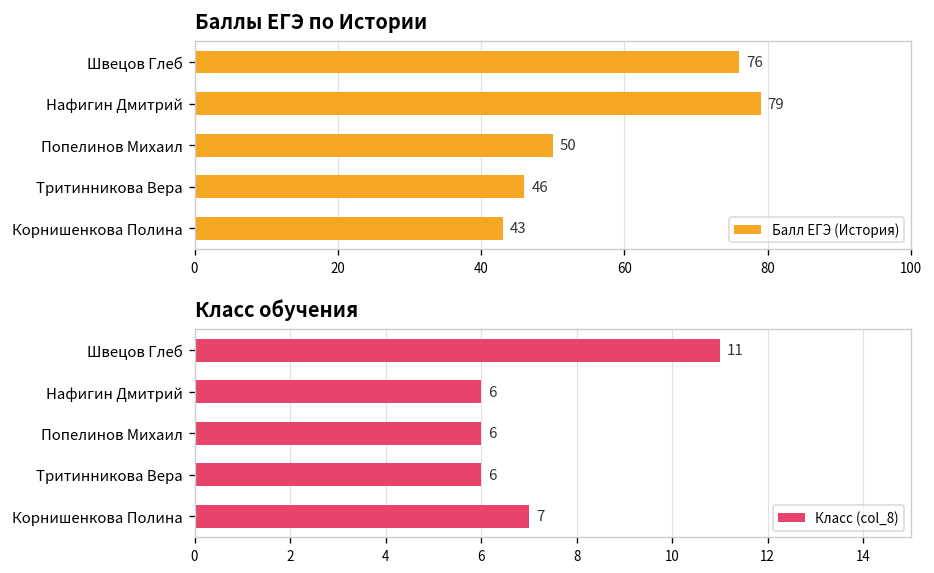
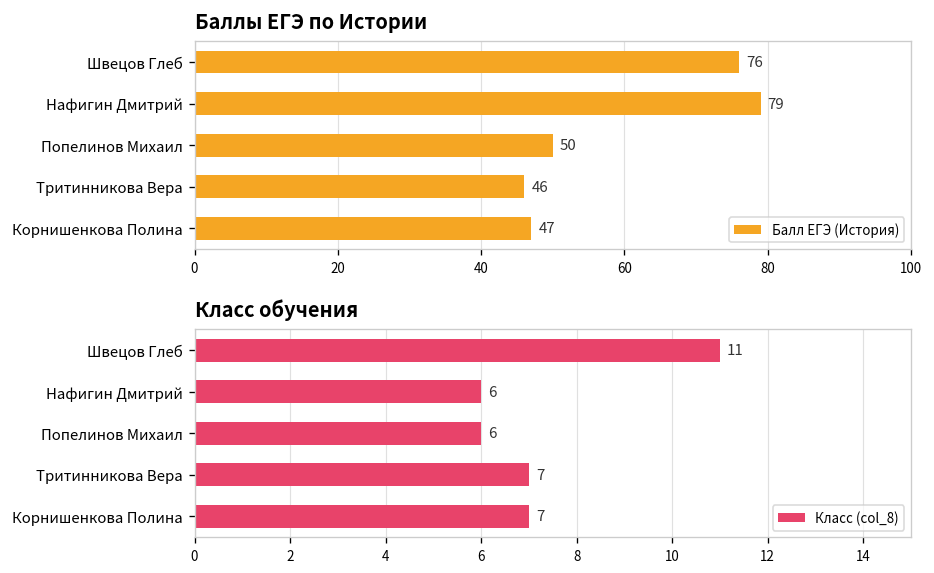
Баллы ЕГЭ по Истории, Корнишенкова Полина: 43 -> 47
Класс обучения, Тритинникова Вера: 6 -> 7
